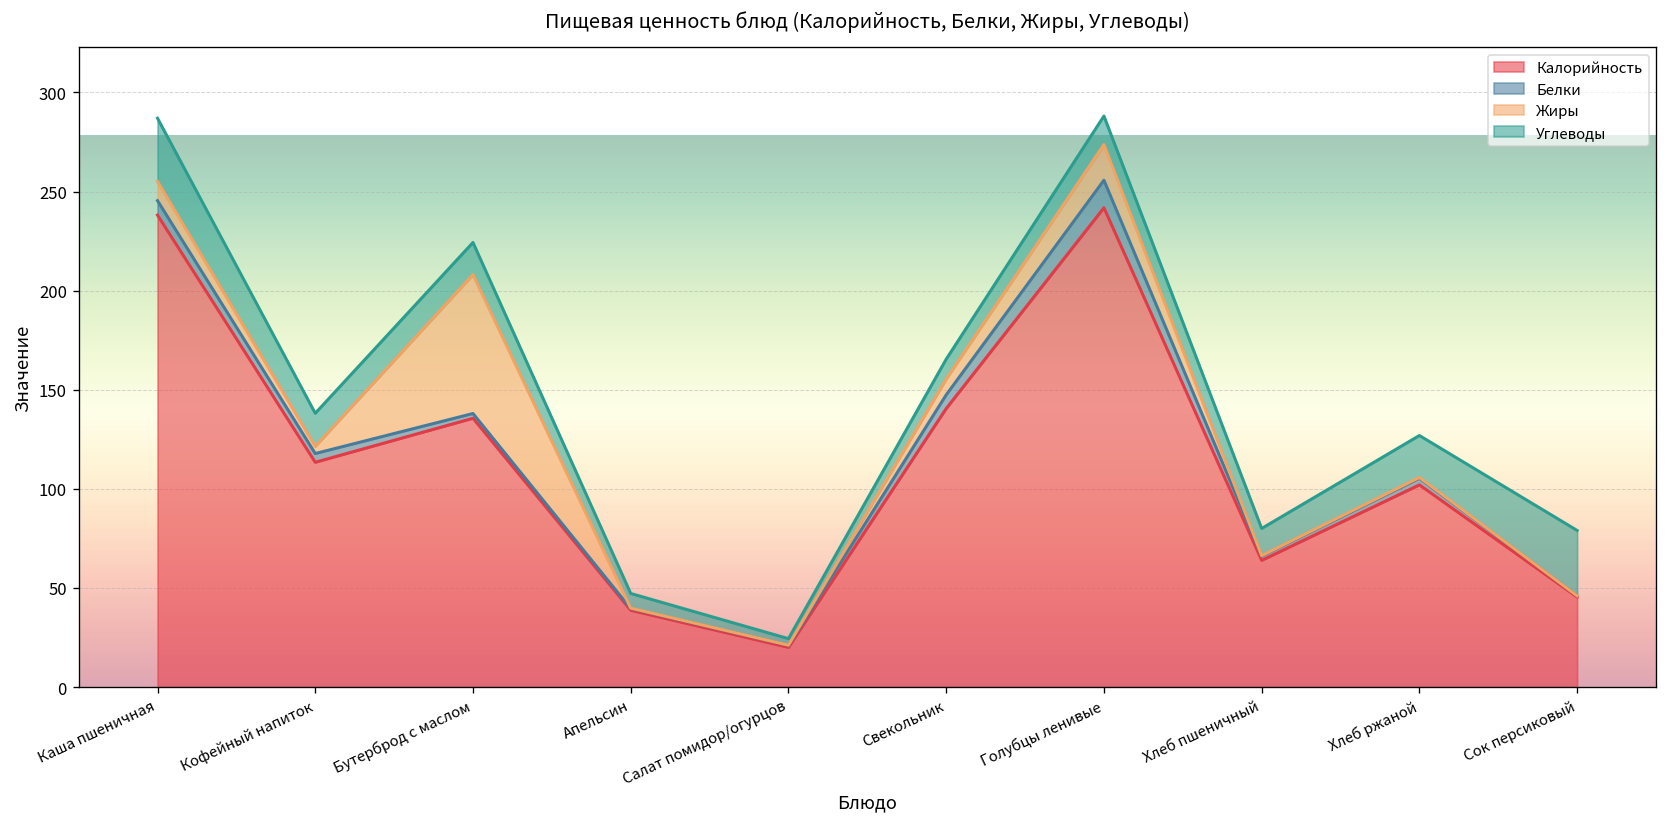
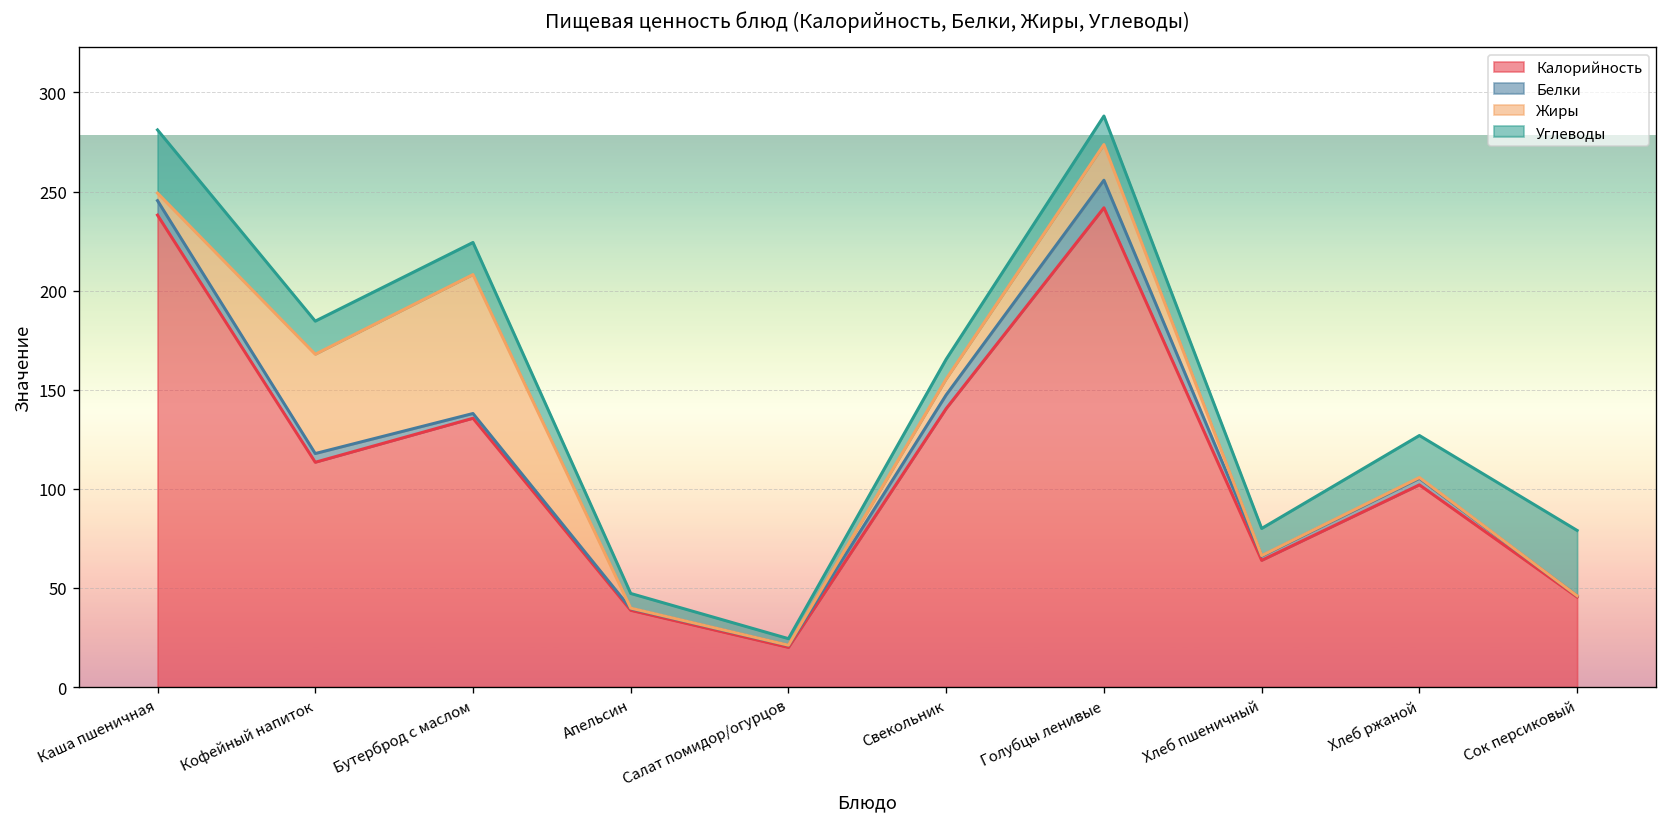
Жиры, Каша пшеничная: 10 -> 4
Жиры, Кофейный напиток: 4 -> 50
